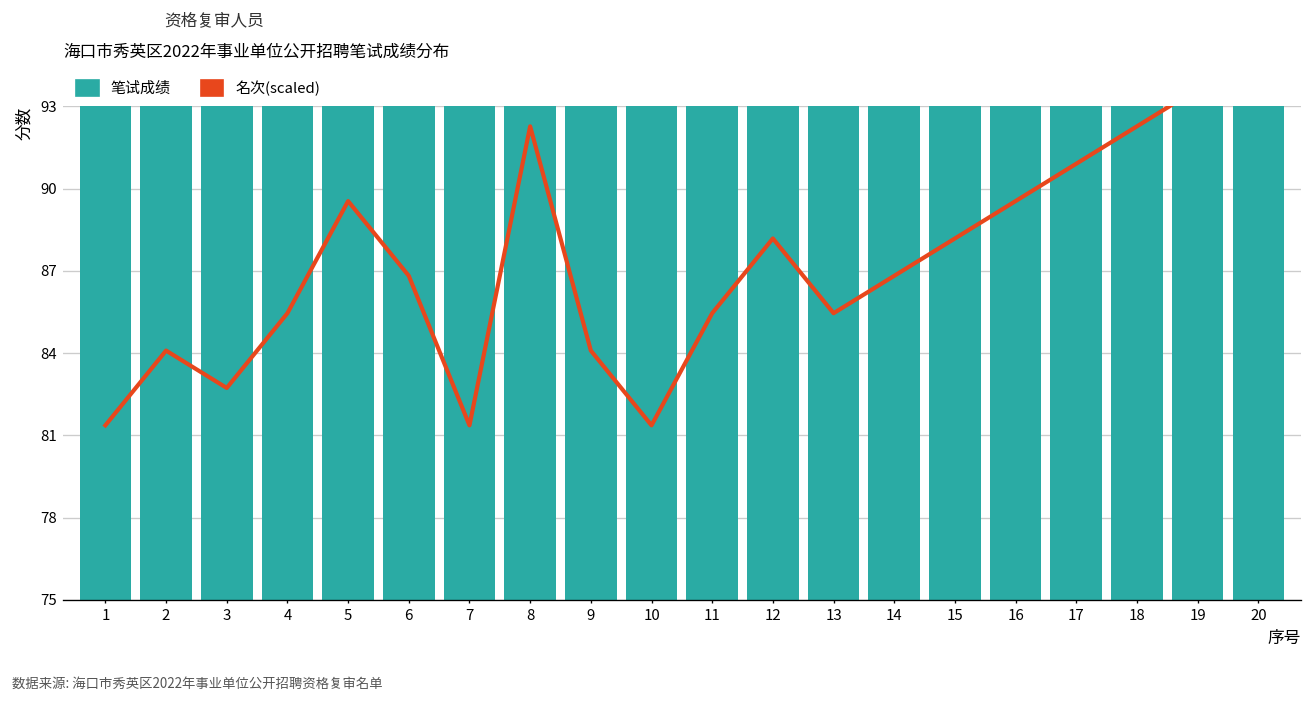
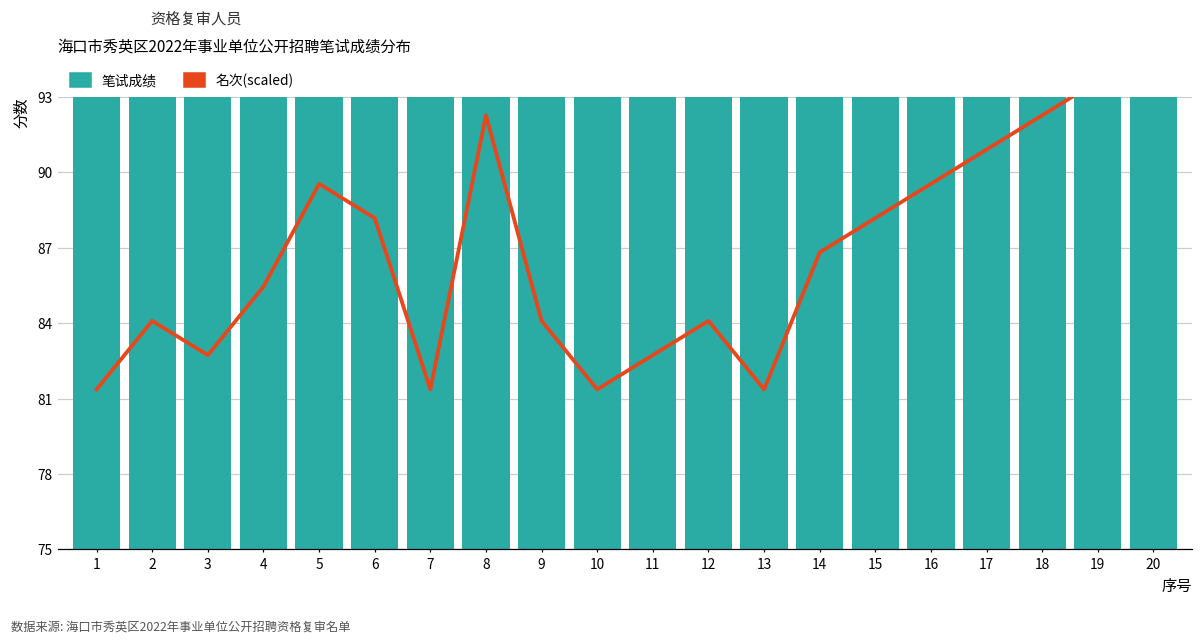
名次(scaled), 6: 86.9 -> 88.3
名次(scaled), 11: 85.6 -> 82.8
名次(scaled), 12: 88.3 -> 84.2
名次(scaled), 13: 85.6 -> 81.5
